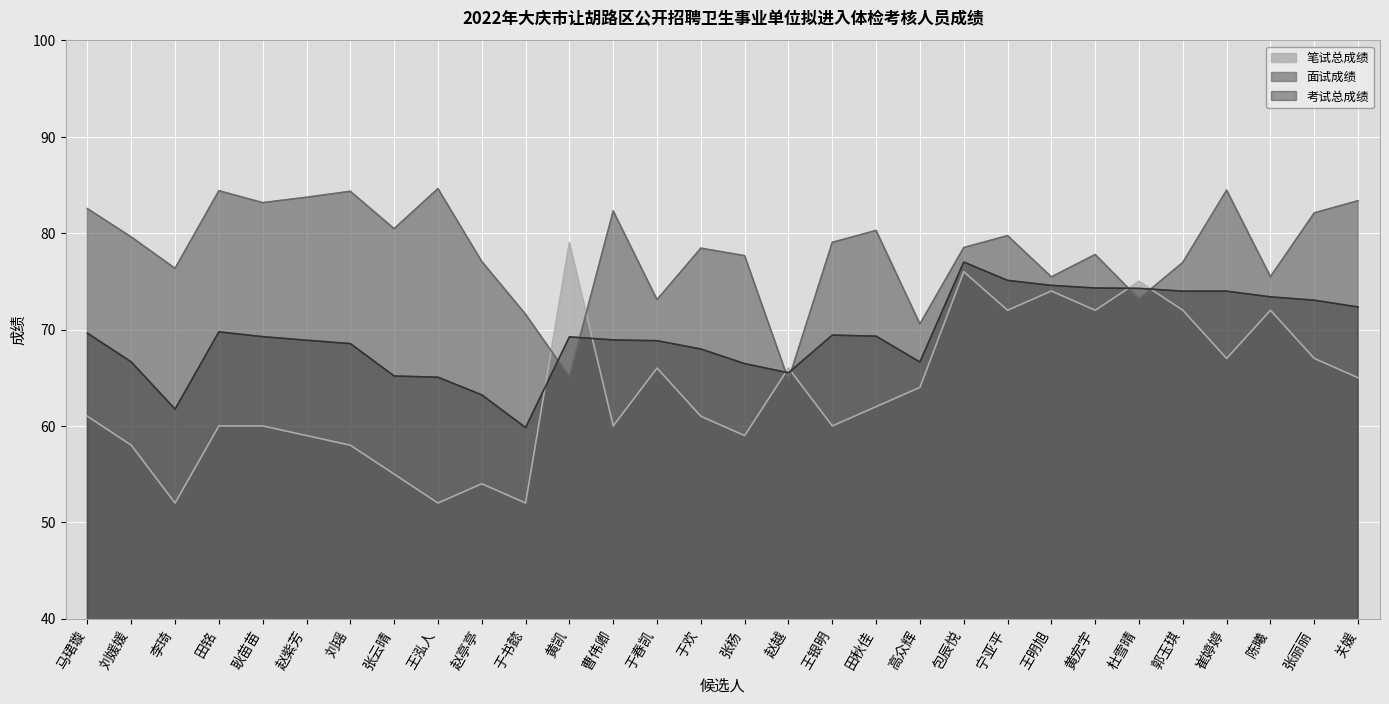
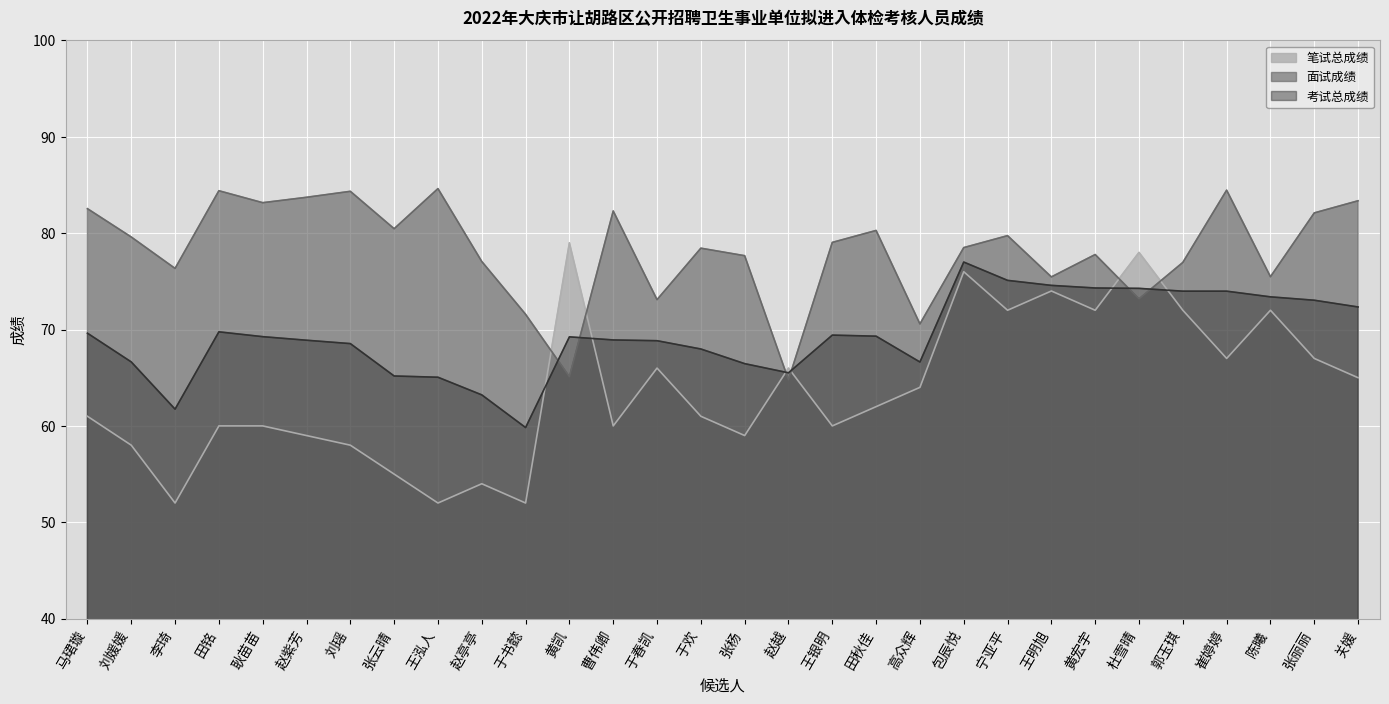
笔试总成绩, 杜雪晴: 75 -> 78
